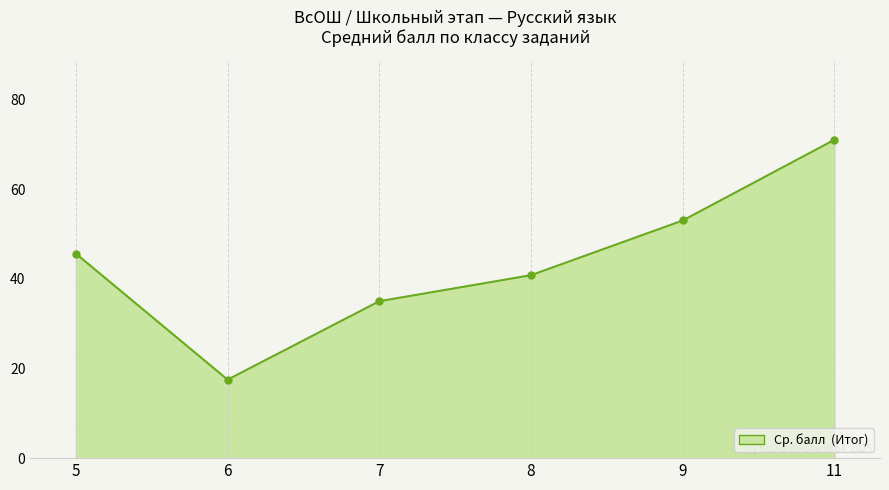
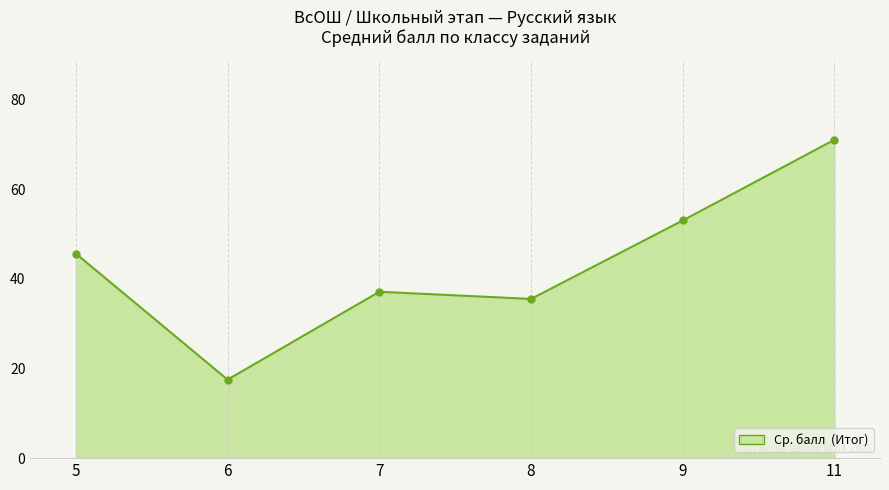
7: 35 -> 37
8: 41 -> 36
